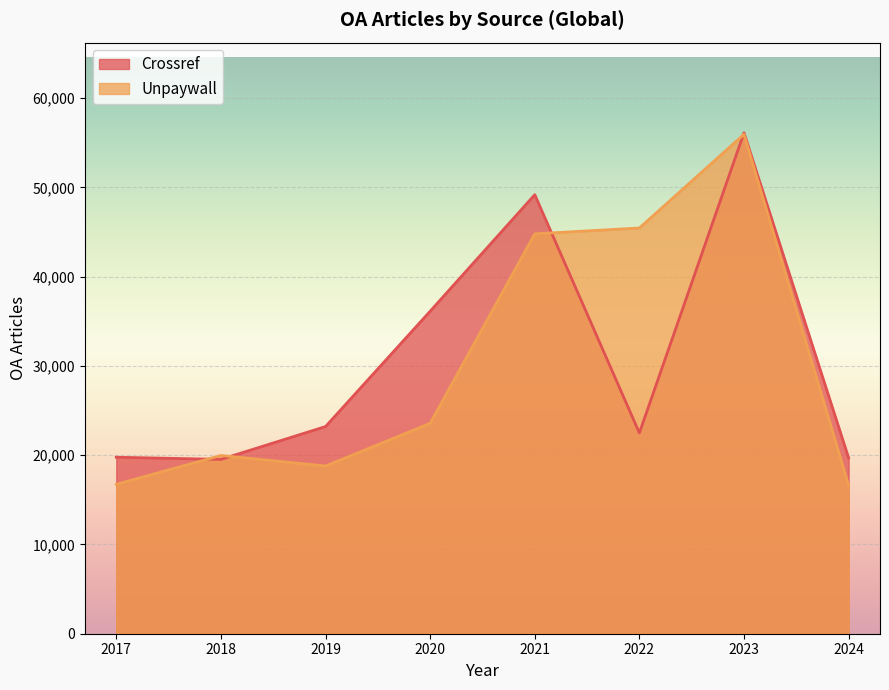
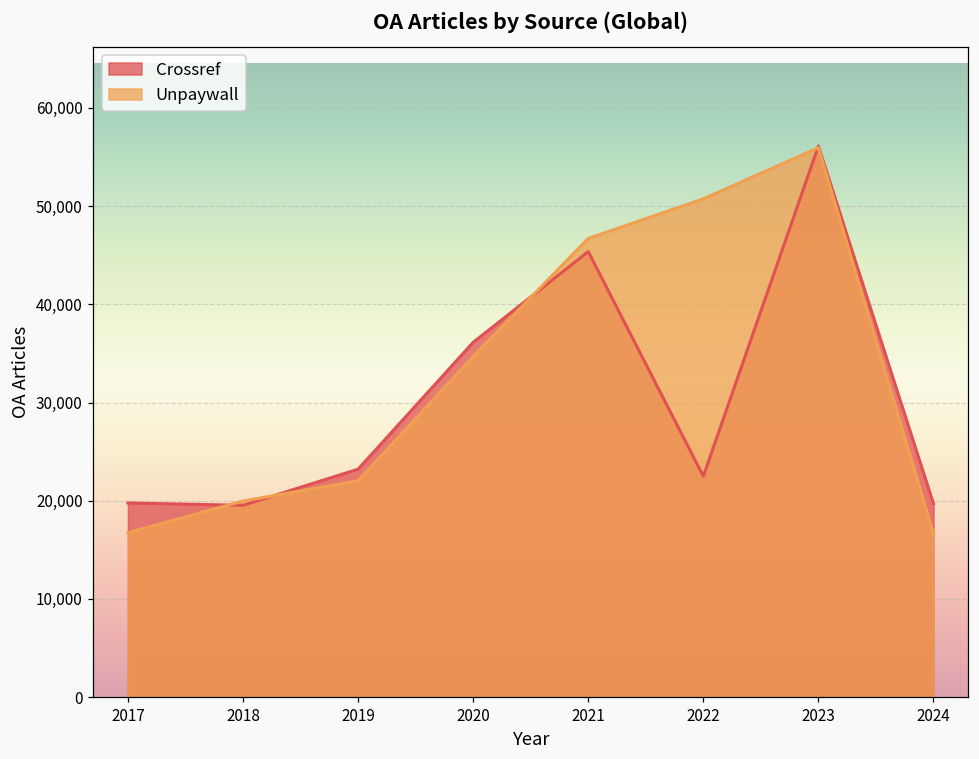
Unpaywall, 2019: 19,000 -> 22,000
Unpaywall, 2020: 24,000 -> 35,000
Crossref, 2021: 49,000 -> 45,000
Unpaywall, 2021: 45,000 -> 47,000
Unpaywall, 2022: 45,000 -> 51,000
